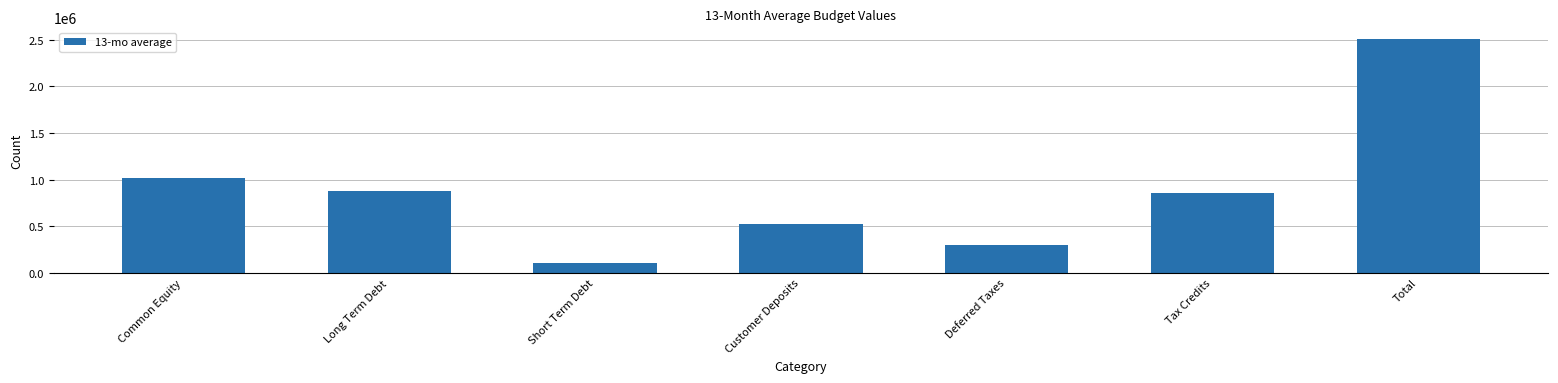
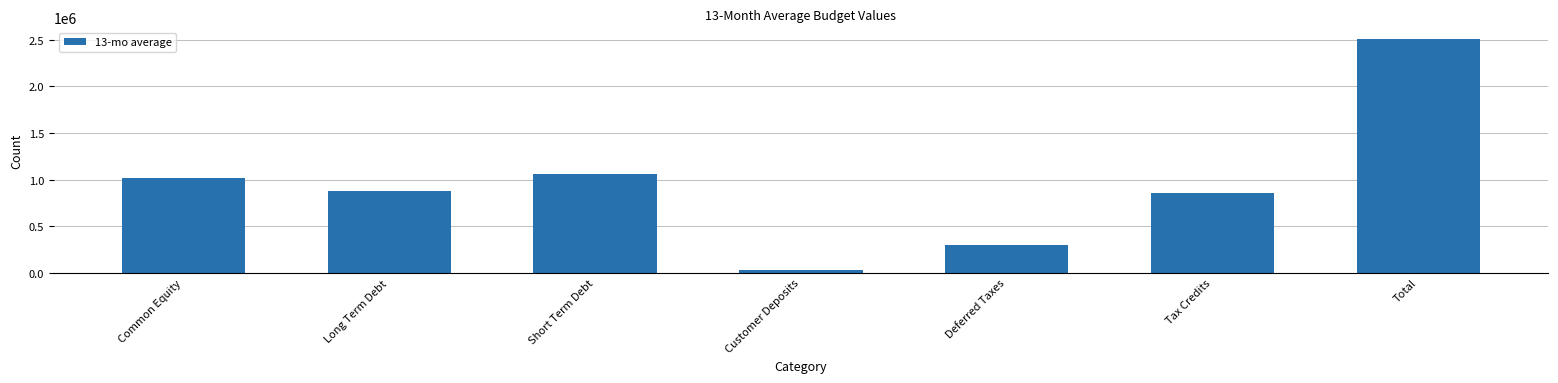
Short Term Debt: 100000 -> 1100000
Customer Deposits: 500000 -> 0
